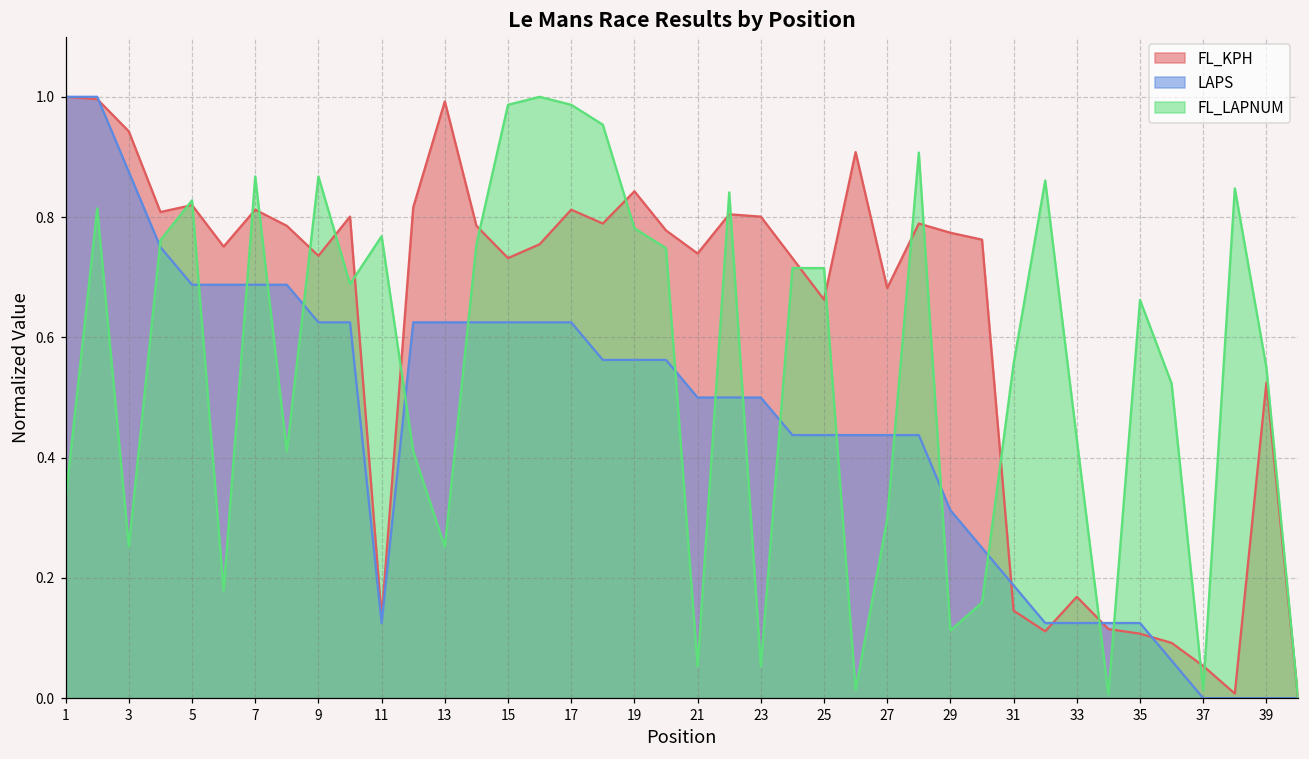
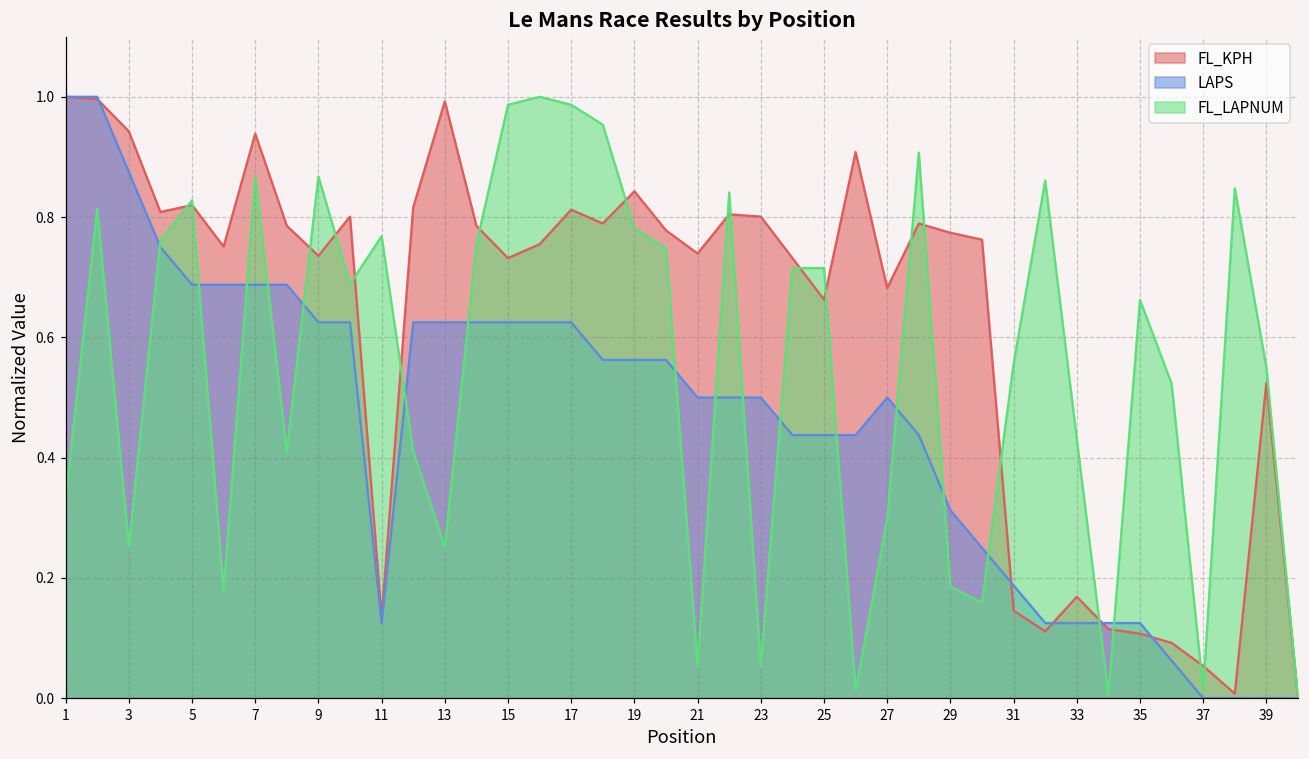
FL_KPH, 7: 0.81 -> 0.94
LAPS, 27: 0.44 -> 0.50
FL_LAPNUM, 29: 0.11 -> 0.19
